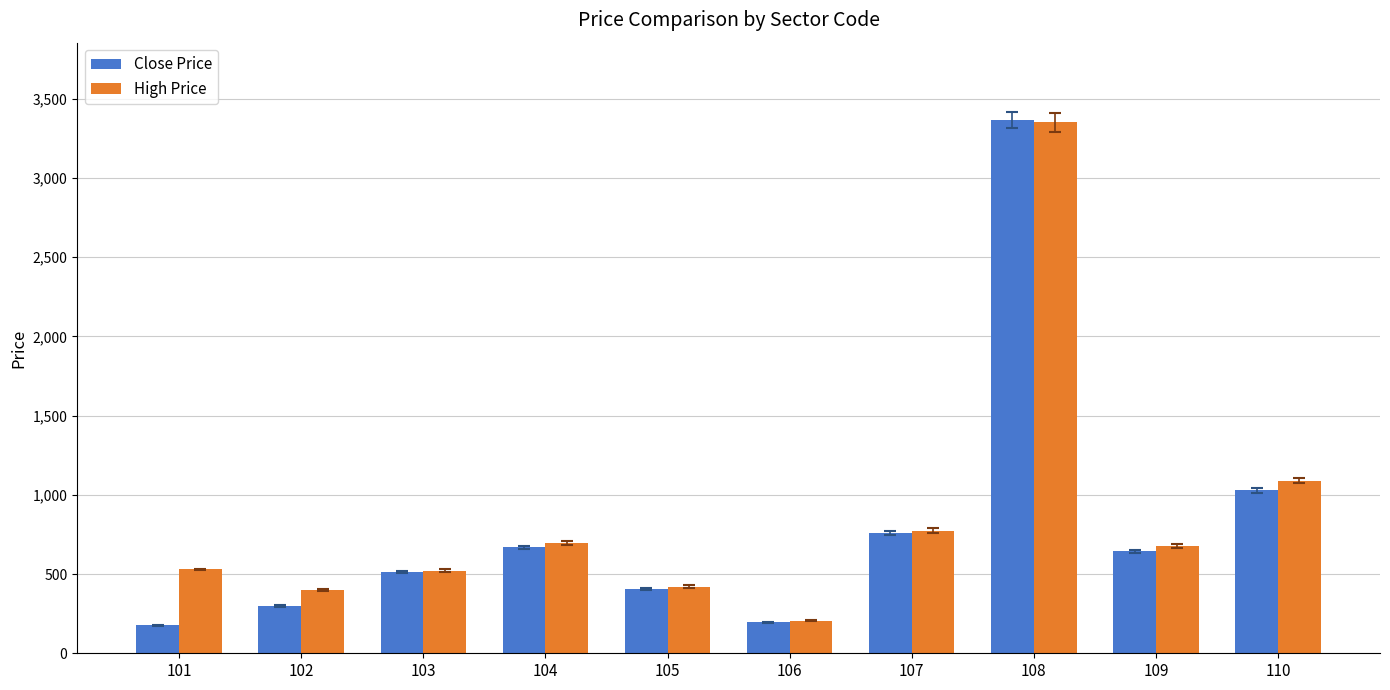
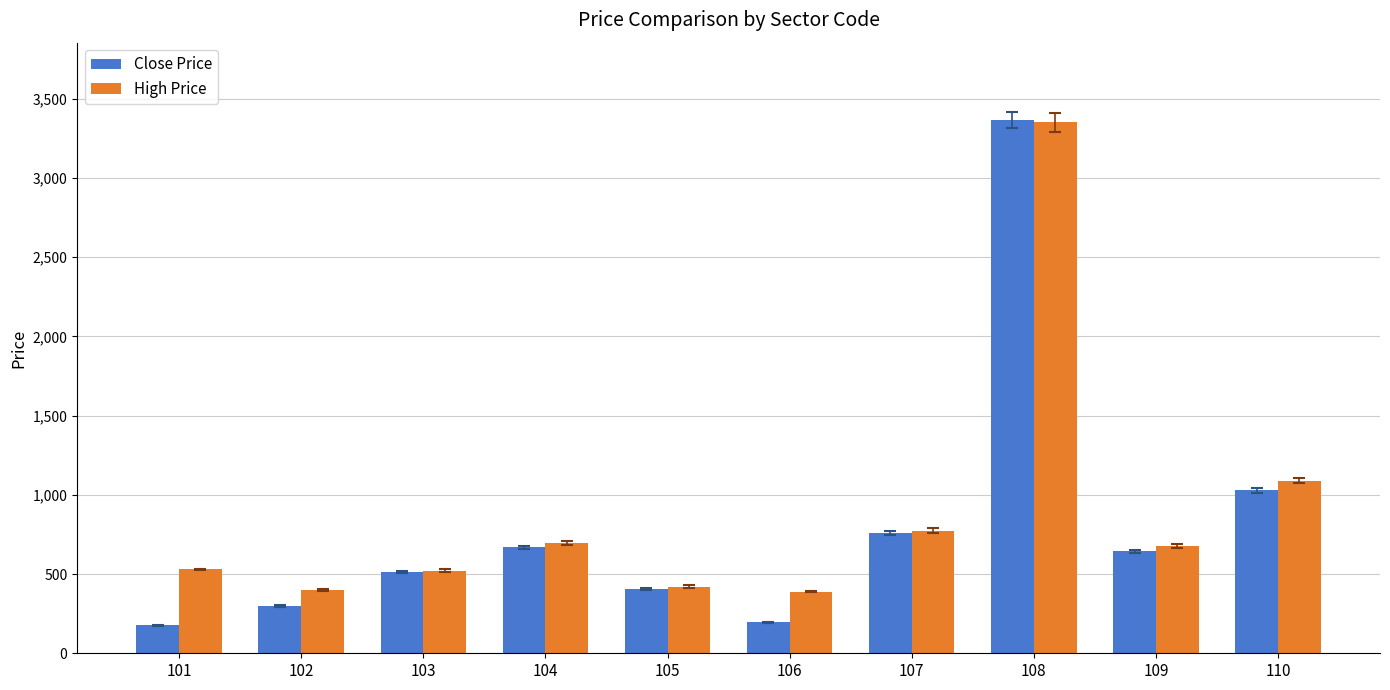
High Price, 106: 210 -> 390
